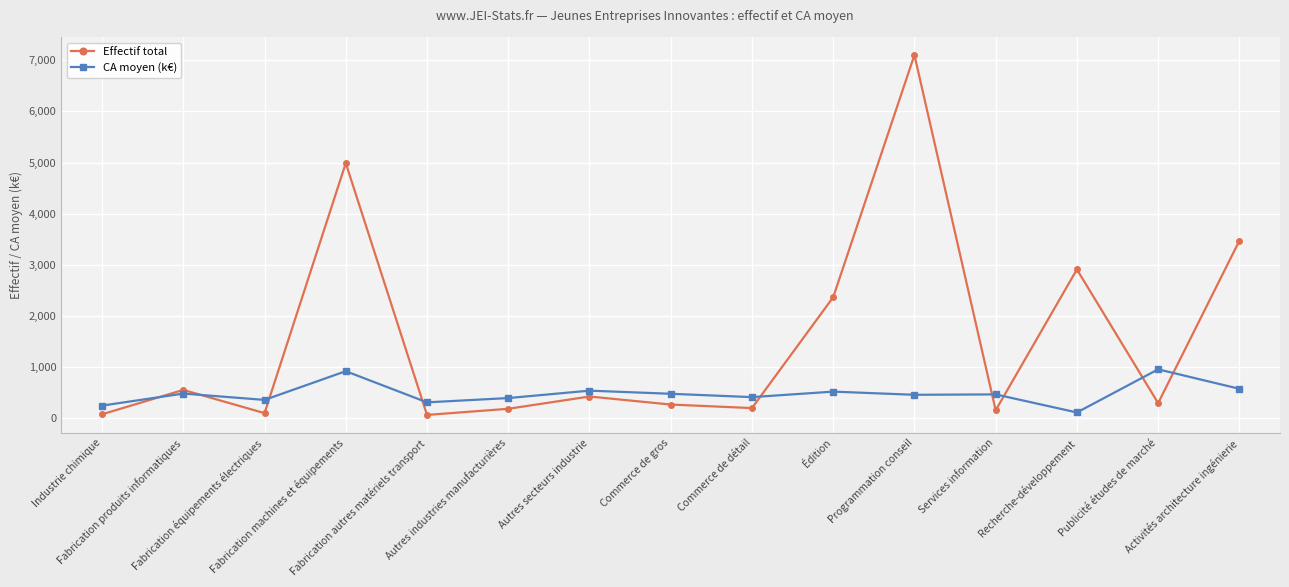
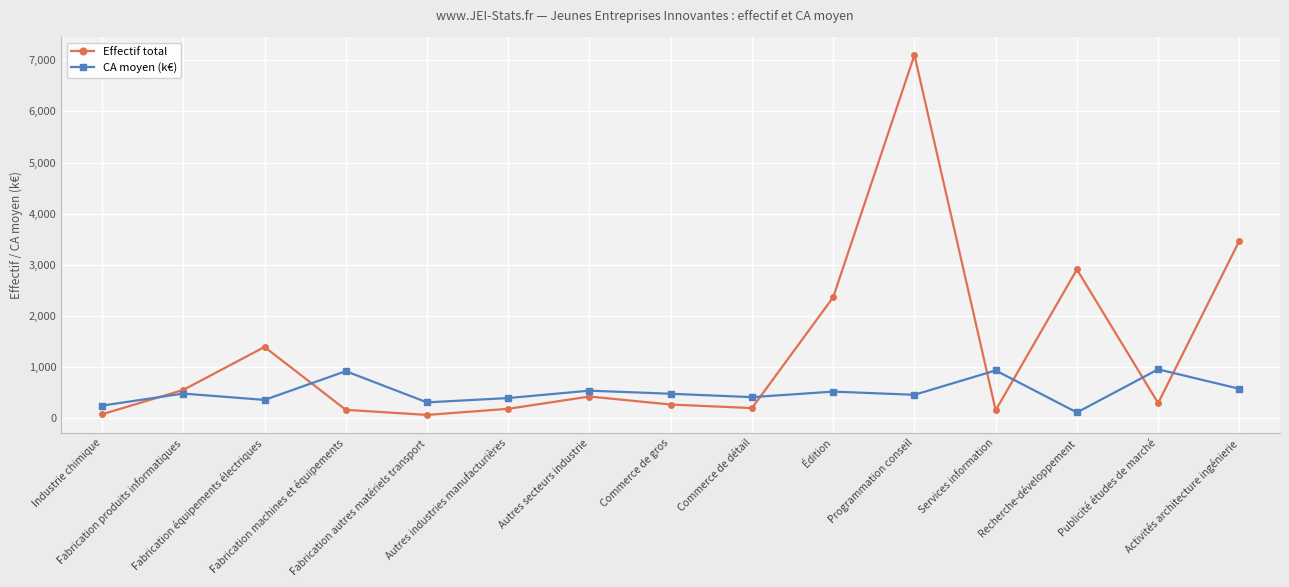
Effectif total, Fabrication équipements électriques: 100 -> 1,400
Effectif total, Fabrication machines et équipements: 5,000 -> 200
CA moyen (k€), Services information: 500 -> 900
